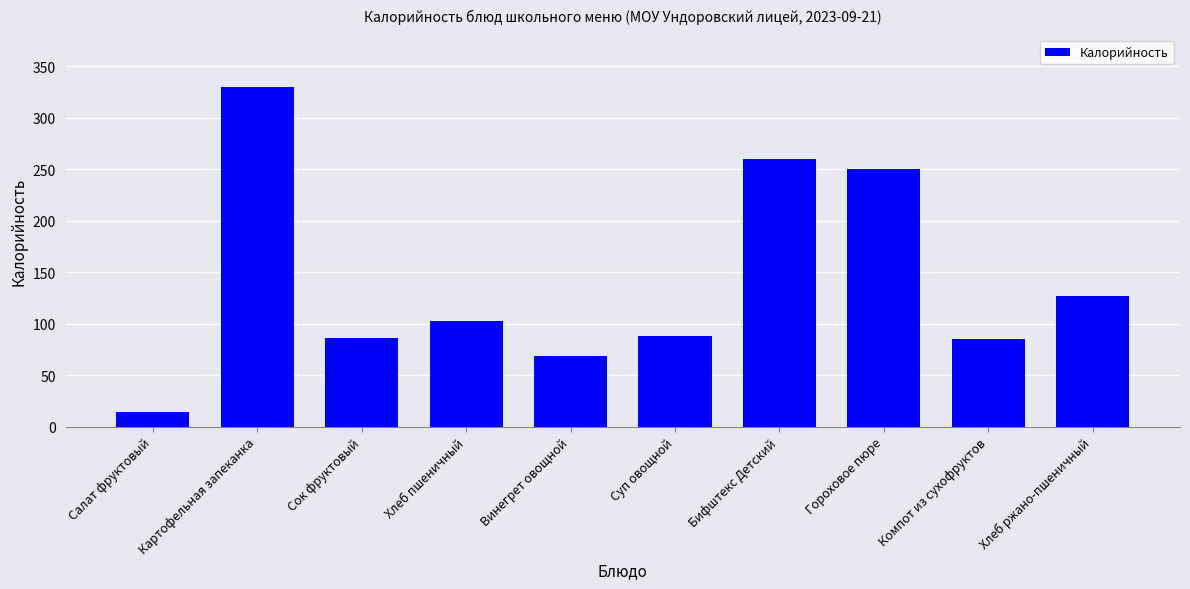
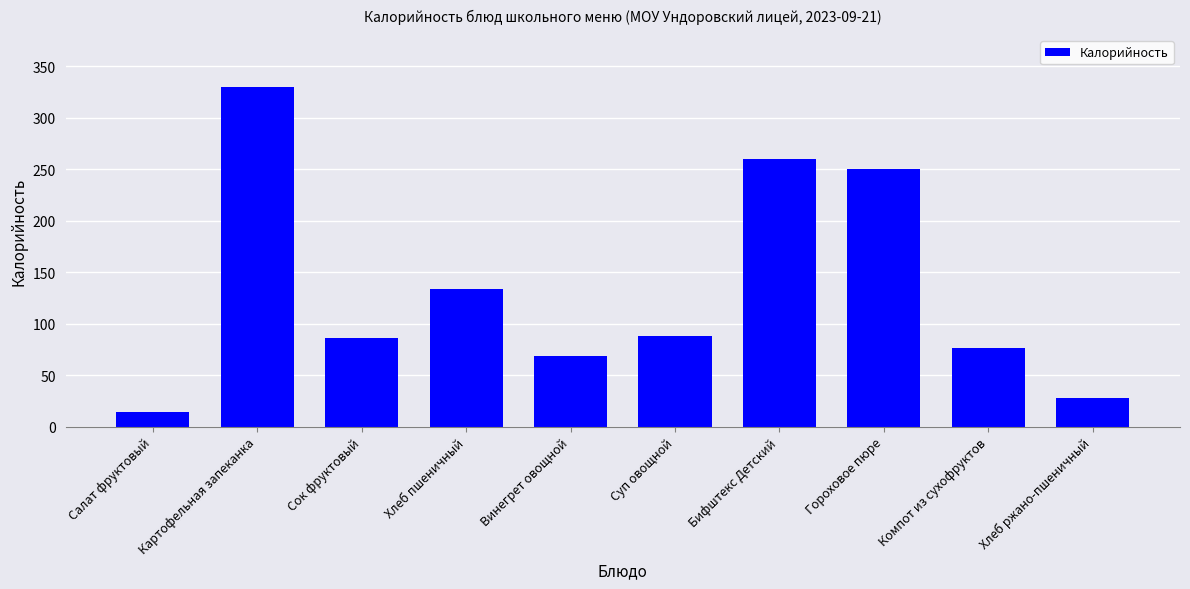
Хлеб пшеничный: 103 -> 133
Компот из сухофруктов: 85 -> 77
Хлеб ржано-пшеничный: 127 -> 28
